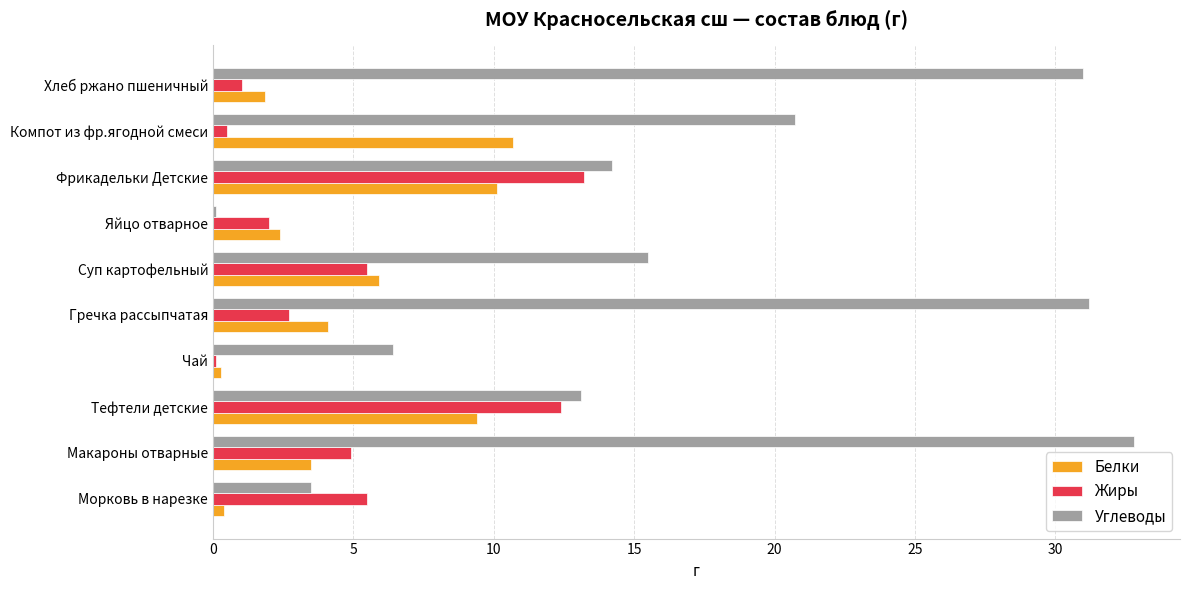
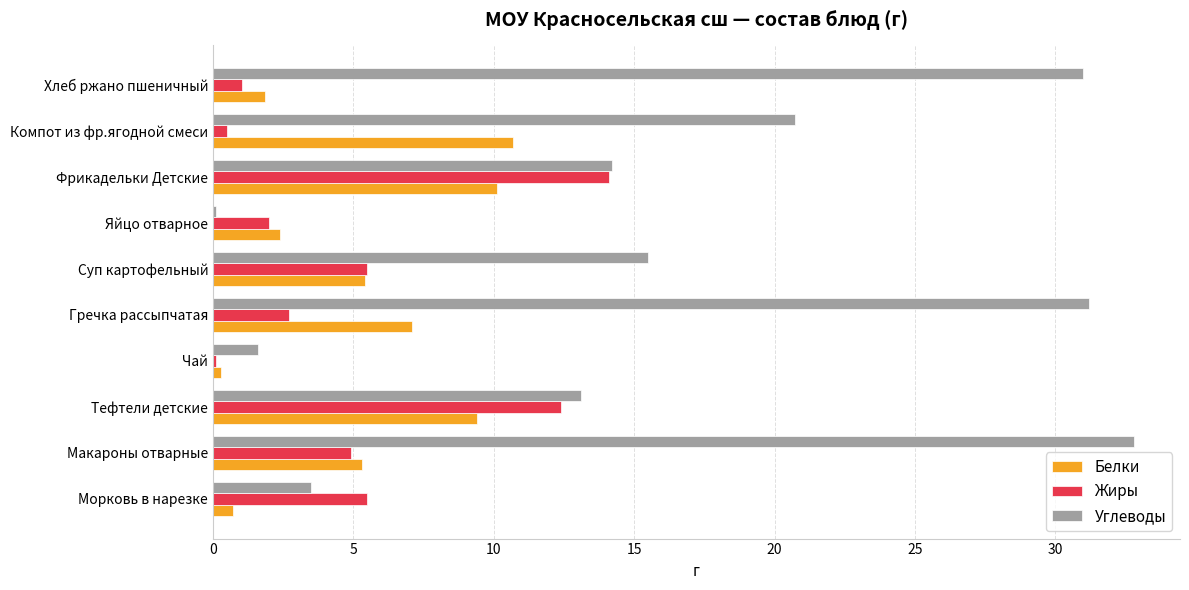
Жиры, Фрикадельки Детские: 13.2 -> 14.1
Белки, Суп картофельный: 5.9 -> 5.4
Белки, Гречка рассыпчатая: 4.1 -> 7.1
Углеводы, Чай: 6.4 -> 1.6
Белки, Макароны отварные: 3.5 -> 5.3
Белки, Морковь в нарезке: 0.4 -> 0.7
